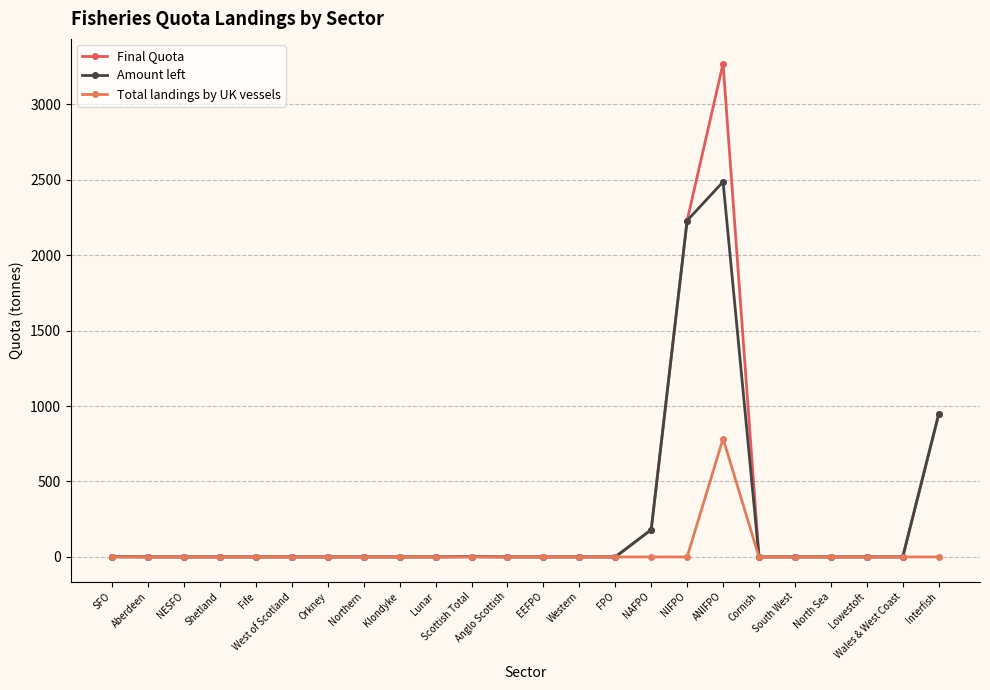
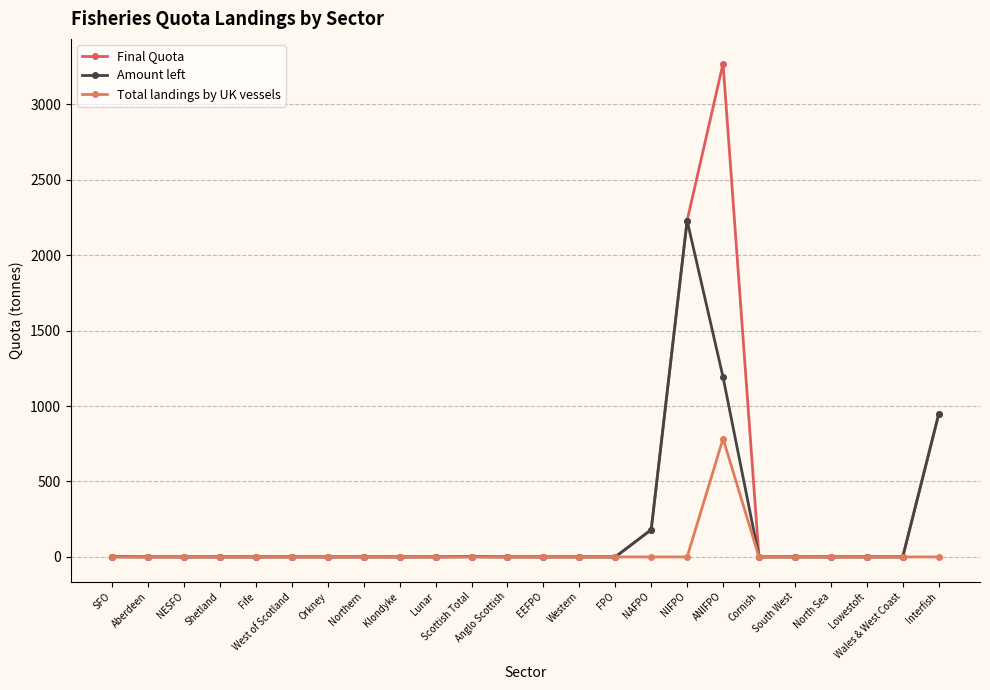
Amount left, ANIFPO: 2490 -> 1190
